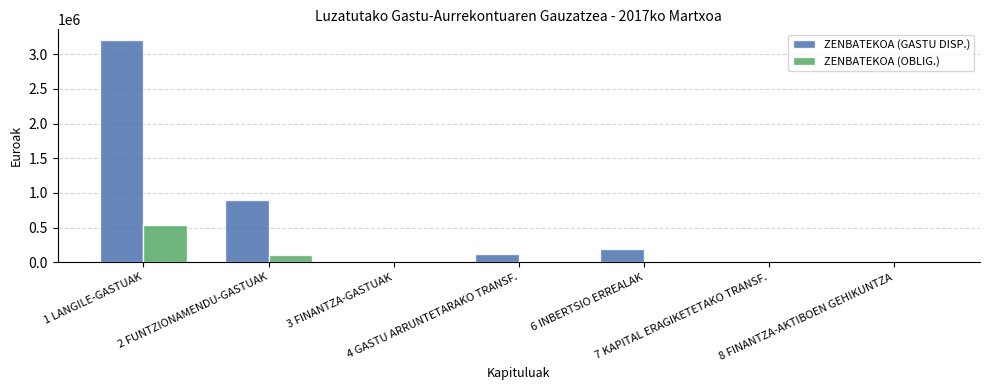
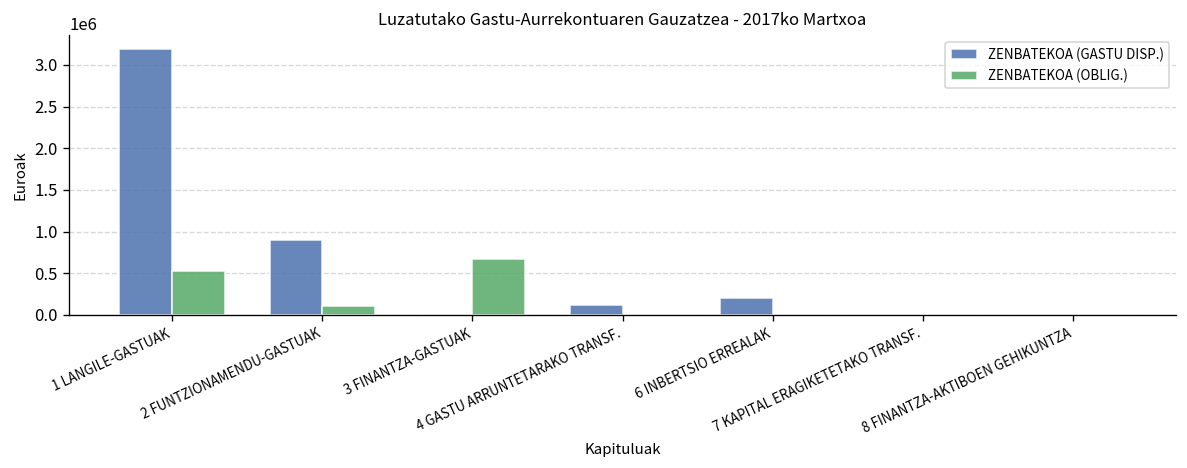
ZENBATEKOA (OBLIG.), 3 FINANTZA-GASTUAK: 0 -> 700000
